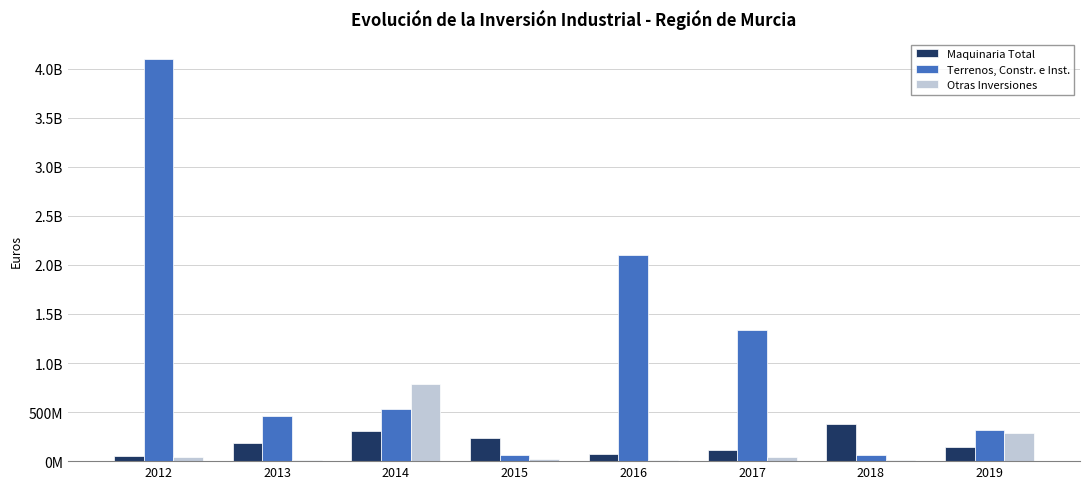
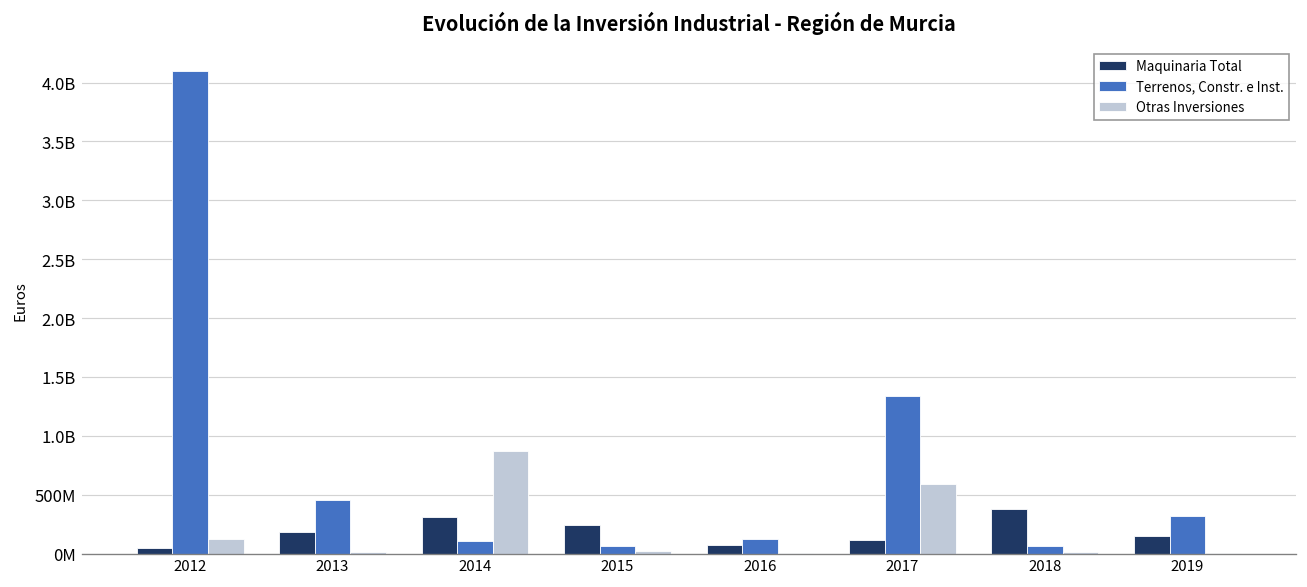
Otras Inversiones, 2012: 0 -> 100000000
Terrenos, Constr. e Inst., 2014: 500000000 -> 100000000
Otras Inversiones, 2014: 800000000 -> 900000000
Terrenos, Constr. e Inst., 2016: 2100000000 -> 100000000
Otras Inversiones, 2017: 0 -> 600000000
Otras Inversiones, 2019: 300000000 -> 0
